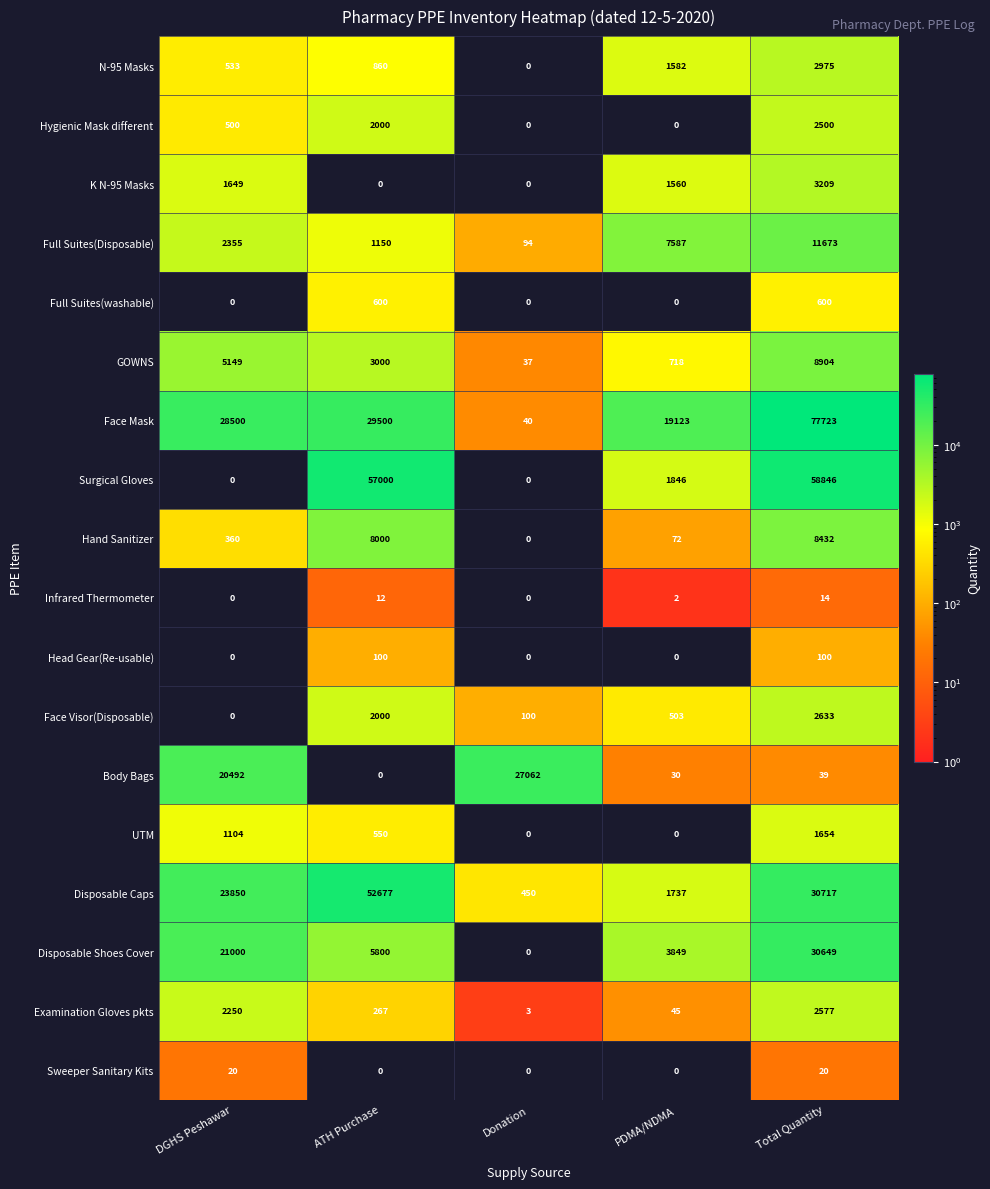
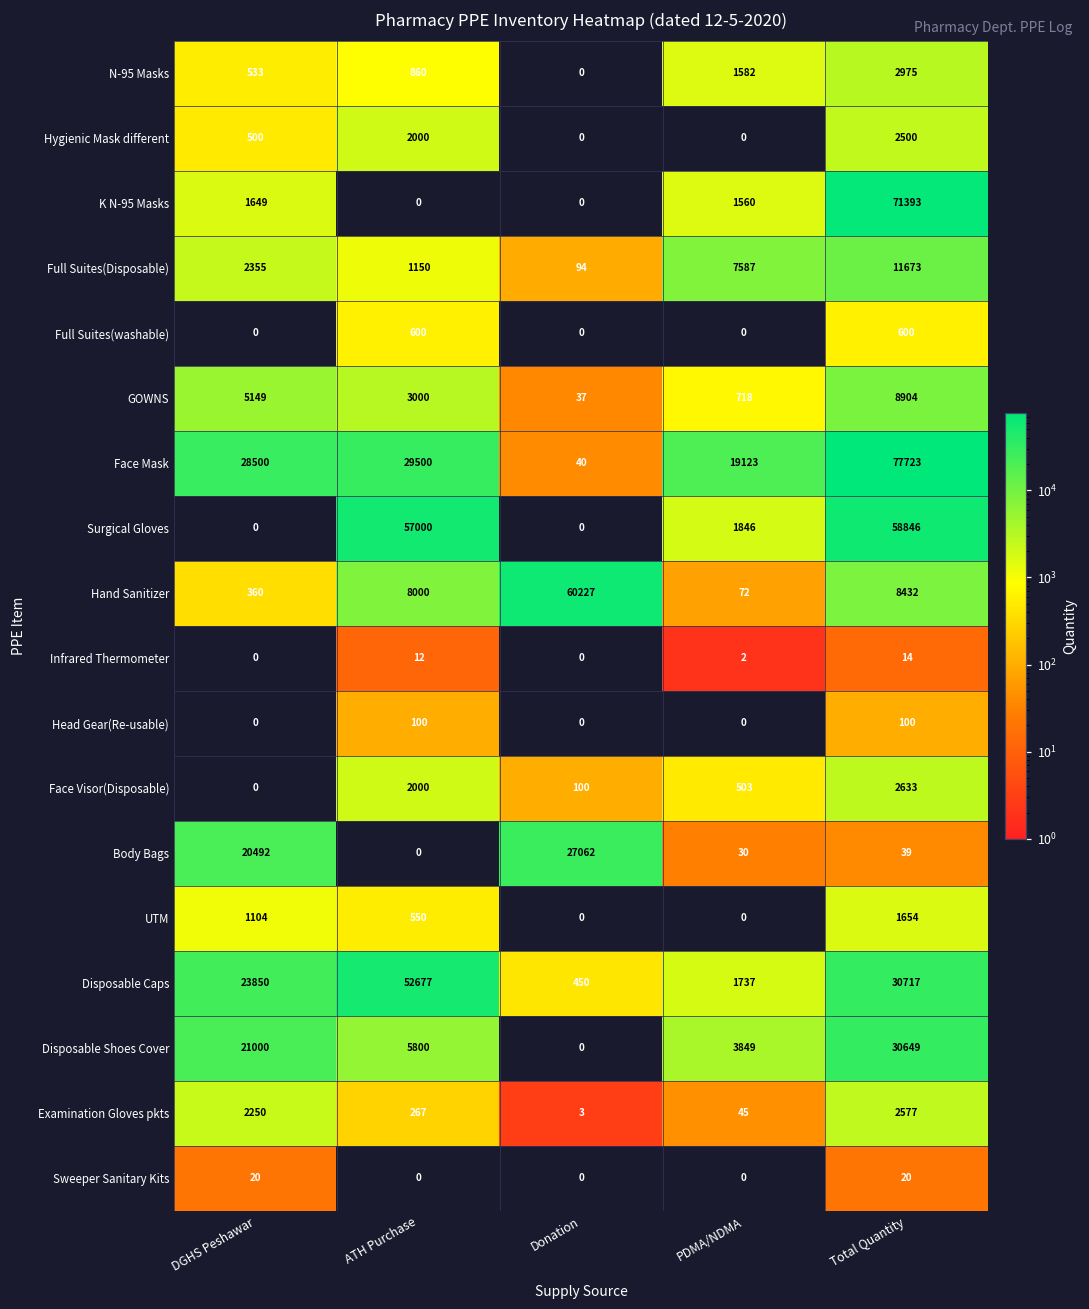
K N-95 Masks, Total Quantity: 3209 -> 71393
Hand Sanitizer, Donation: 0 -> 60227
